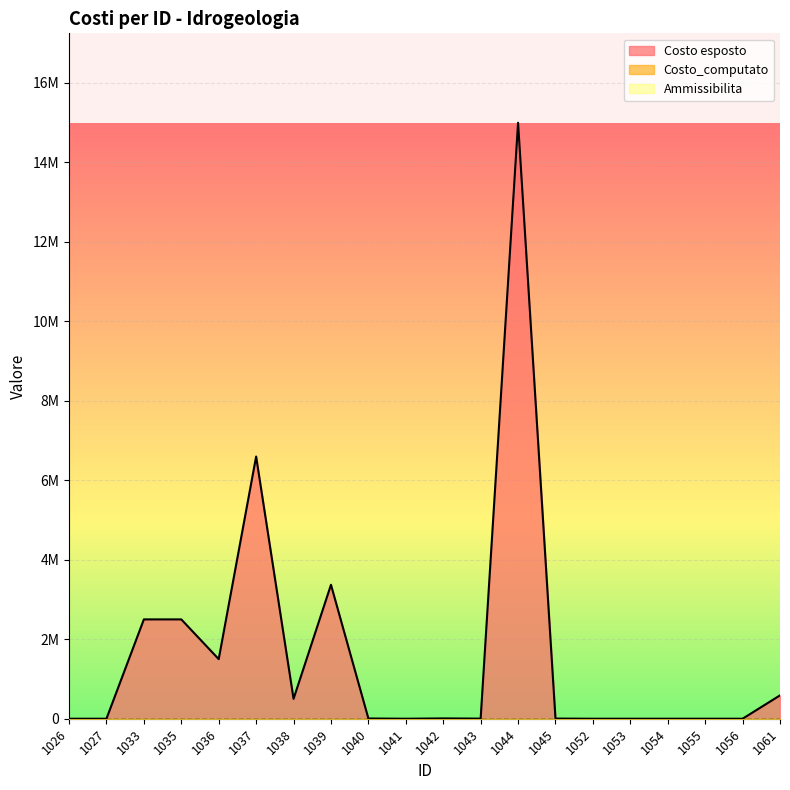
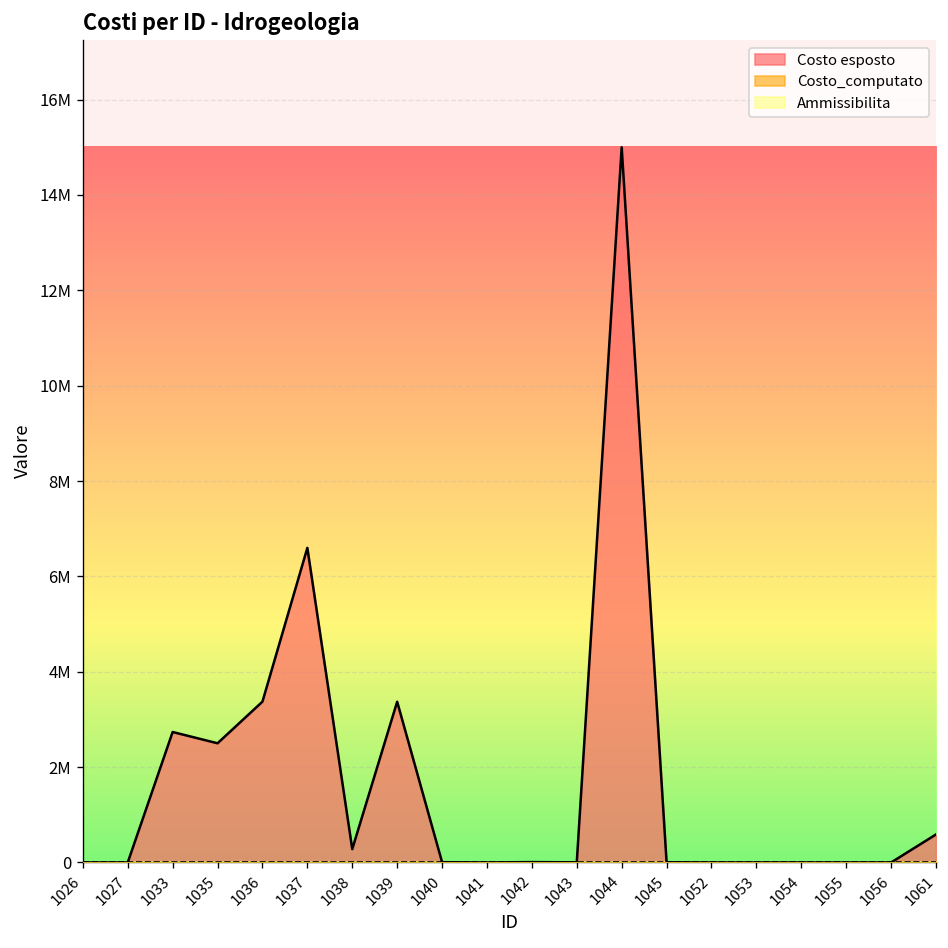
Costo esposto, 1033: 2500000 -> 2700000
Costo esposto, 1036: 1500000 -> 3400000
Costo esposto, 1038: 500000 -> 300000
